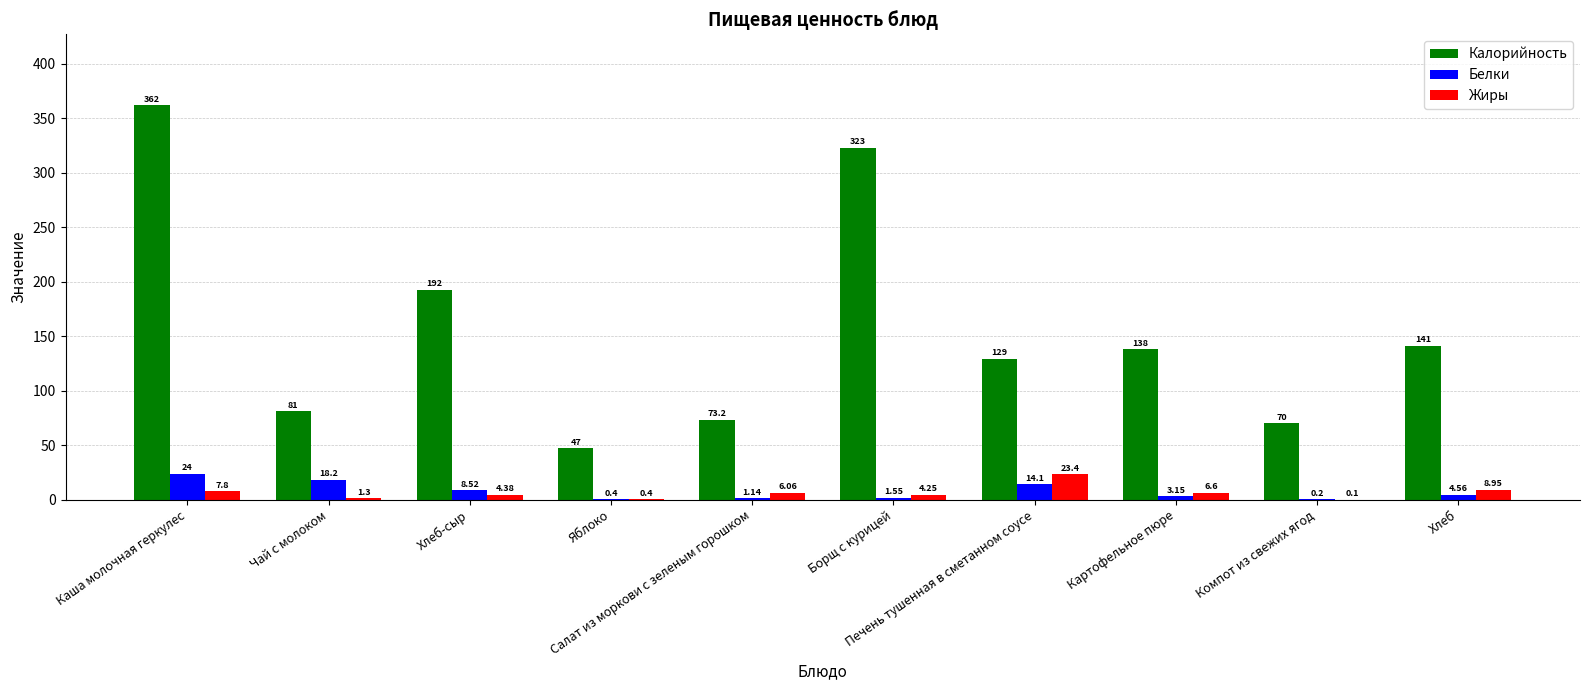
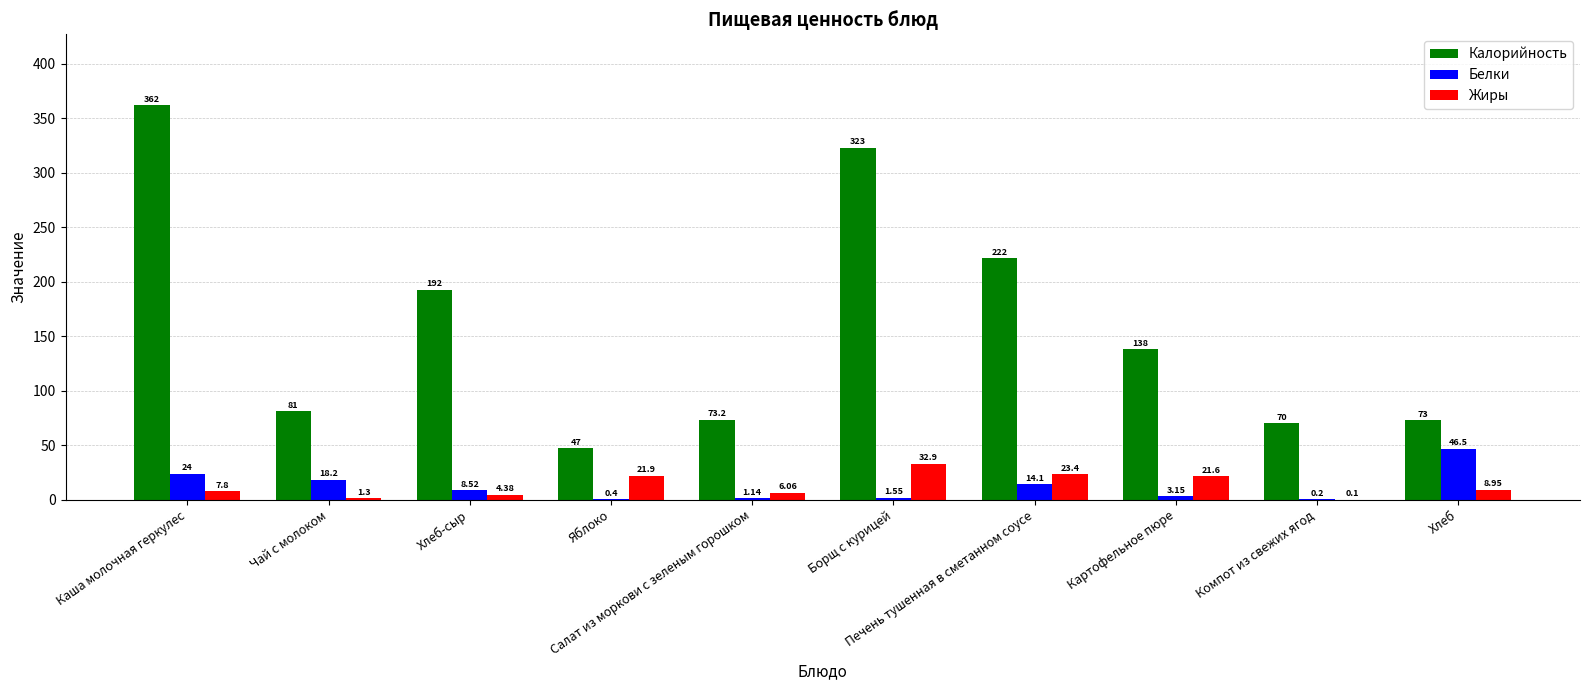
Жиры, Яблоко: 0.4 -> 21.9
Жиры, Борщ с курицей: 4.25 -> 32.9
Калорийность, Печень тушенная в сметанном соусе: 129 -> 222
Жиры, Картофельное пюре: 6.6 -> 21.6
Калорийность, Хлеб: 141 -> 73
Белки, Хлеб: 4.56 -> 46.5
